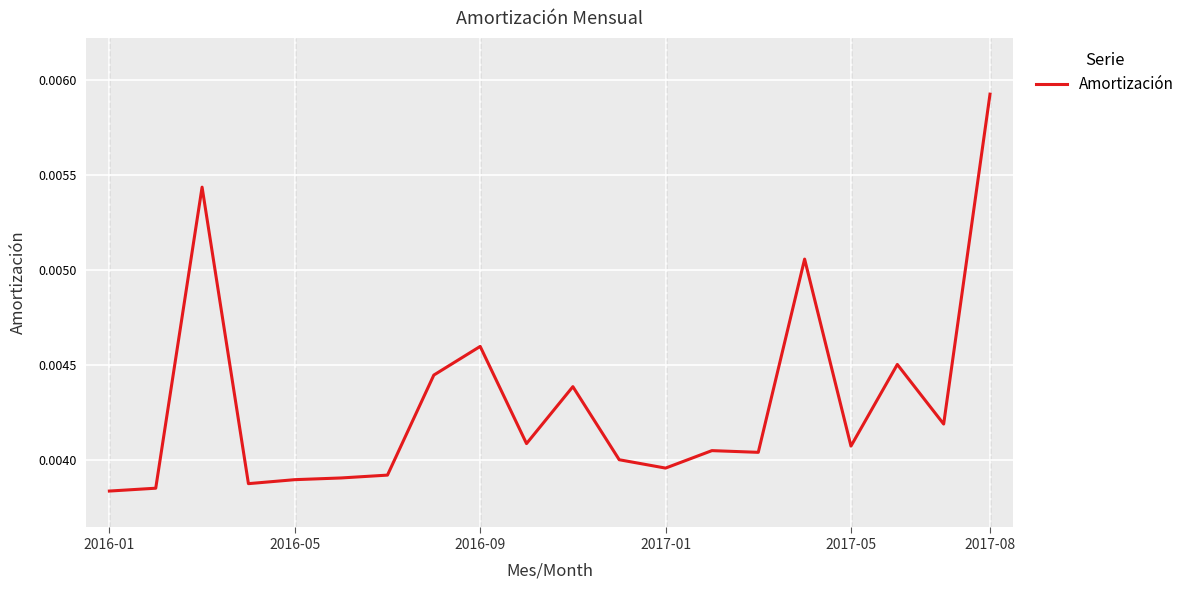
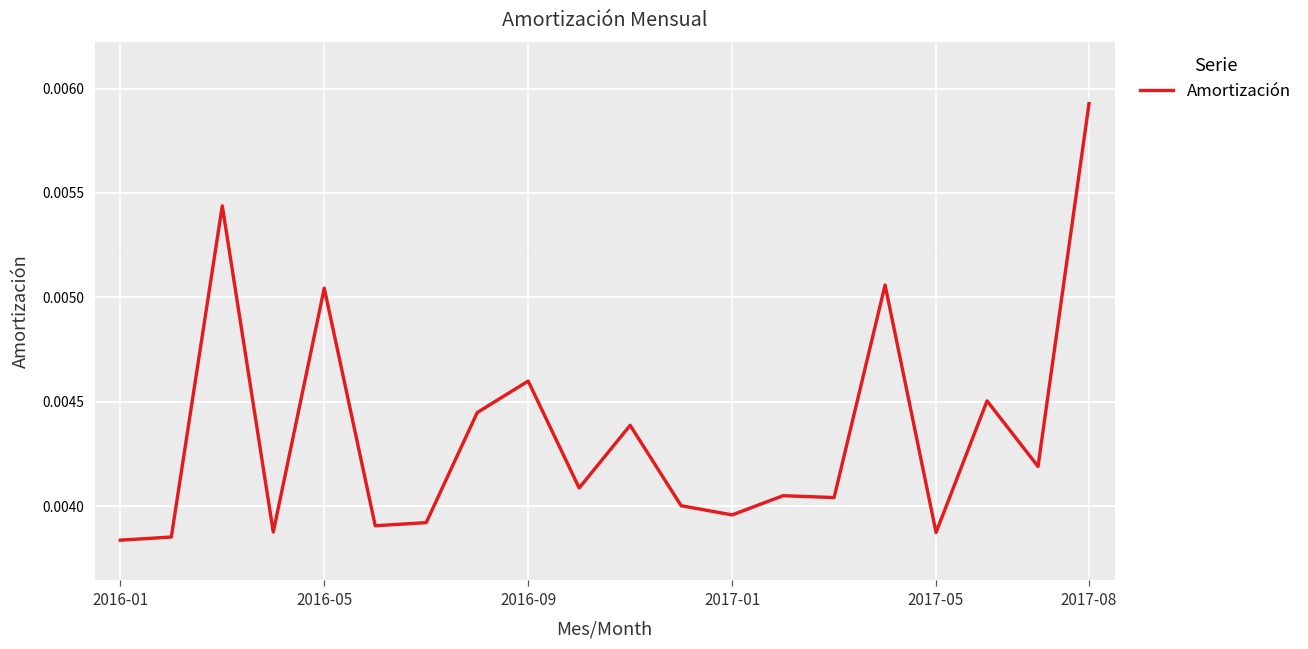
2016-05: 0.00390 -> 0.00504
2017-05: 0.00407 -> 0.00387
